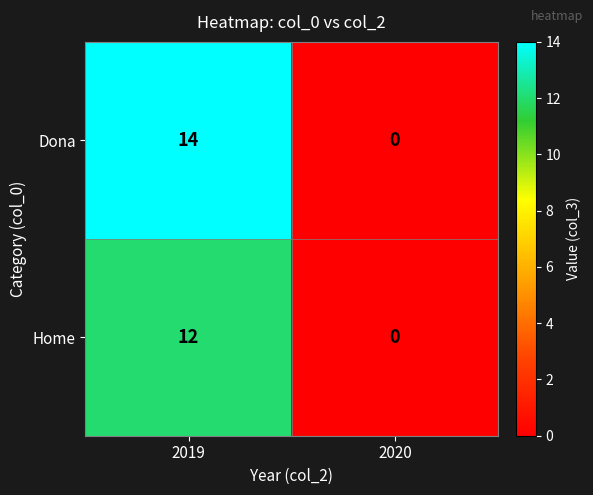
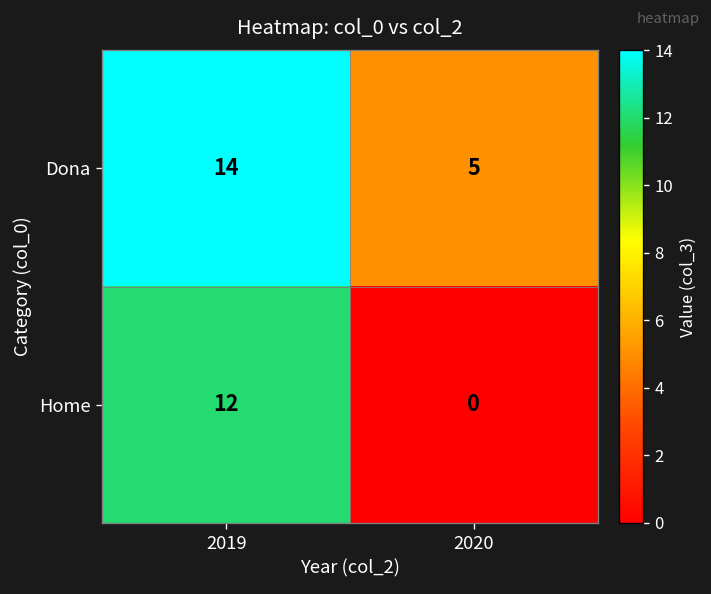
Dona, 2020: 0 -> 5
